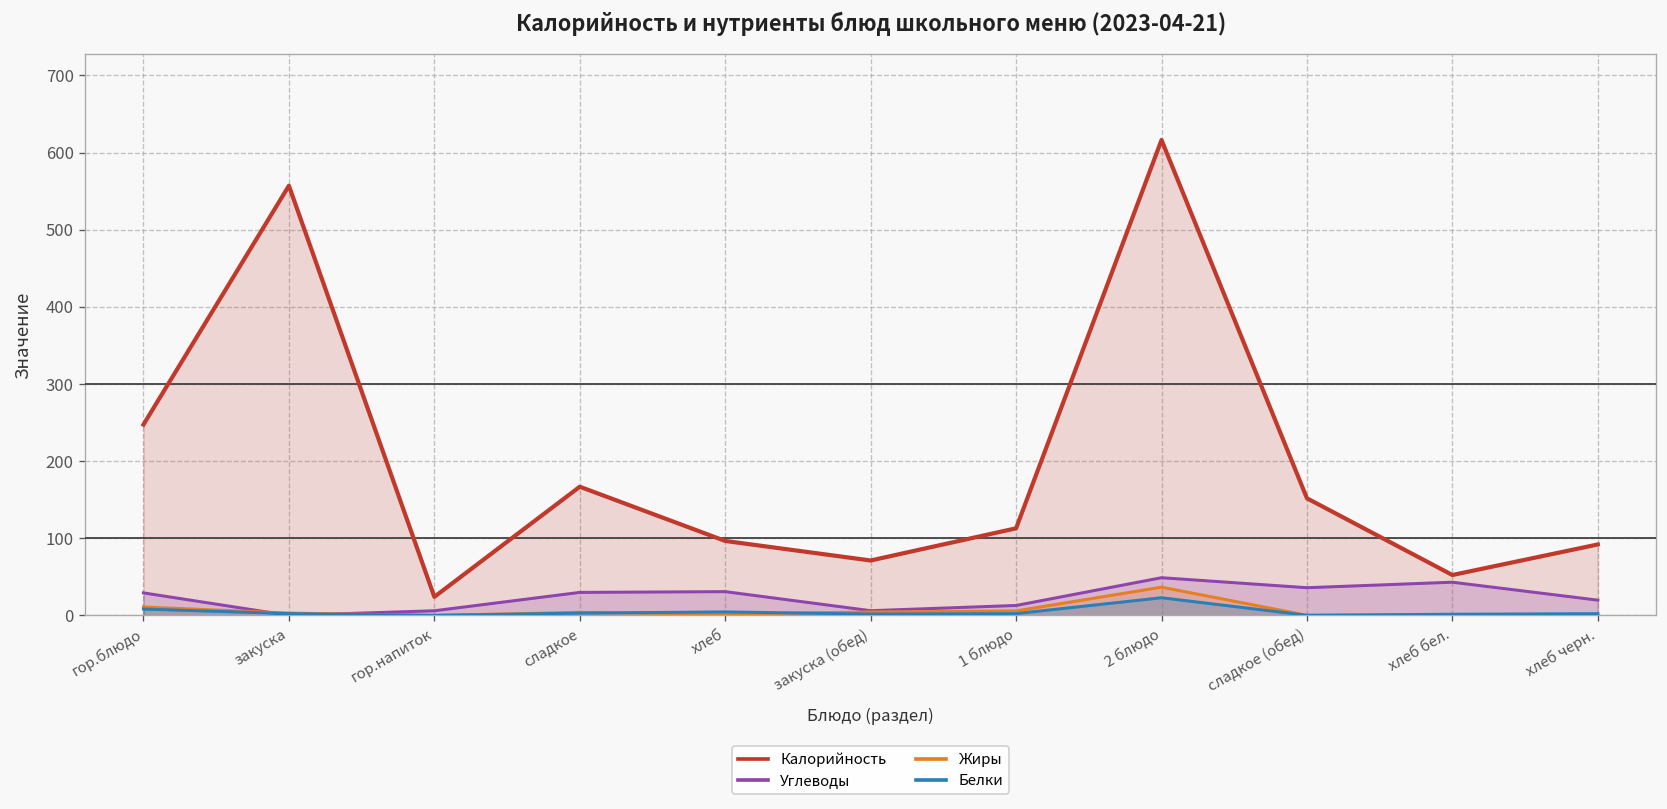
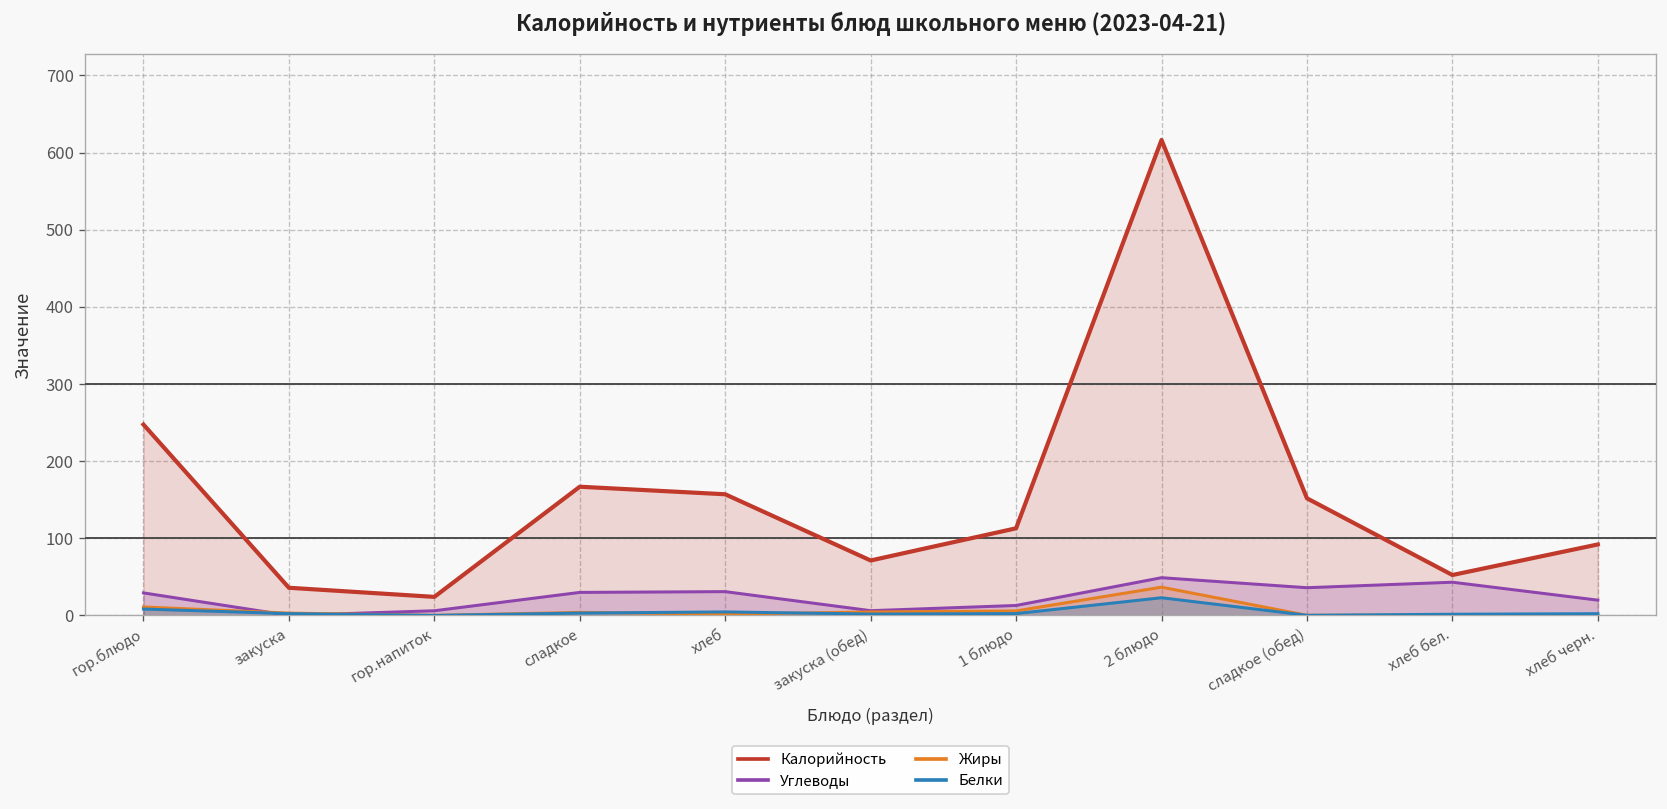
Калорийность, закуска: 560 -> 40
Калорийность, хлеб: 100 -> 160
